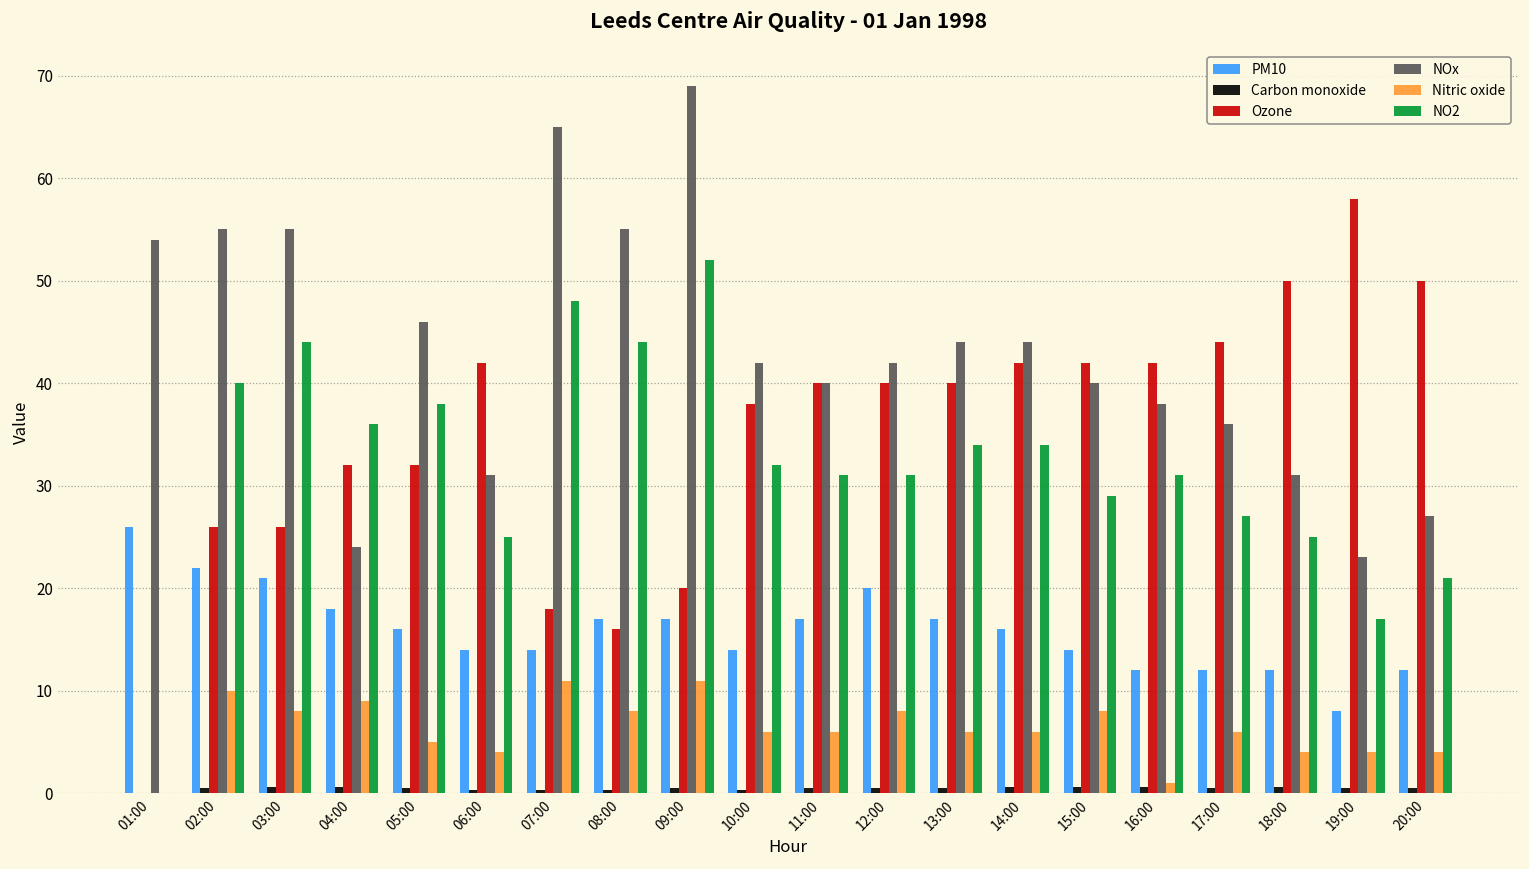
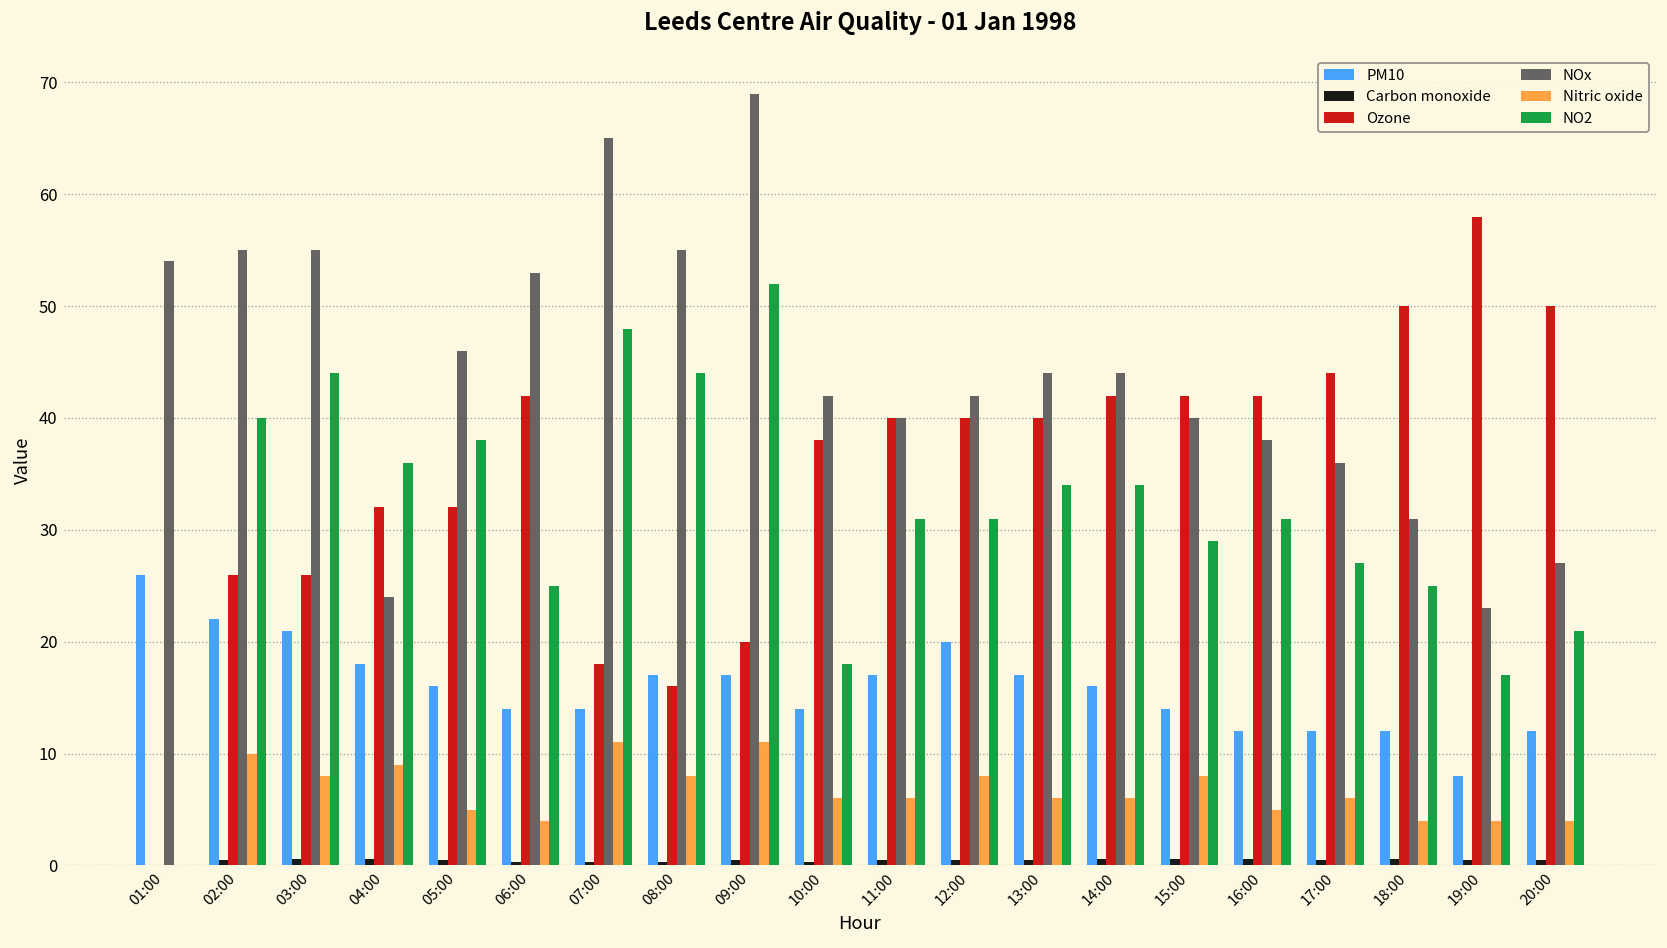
NOx, 06:00: 31 -> 53
NO2, 10:00: 32 -> 18
Nitric oxide, 16:00: 1 -> 5
